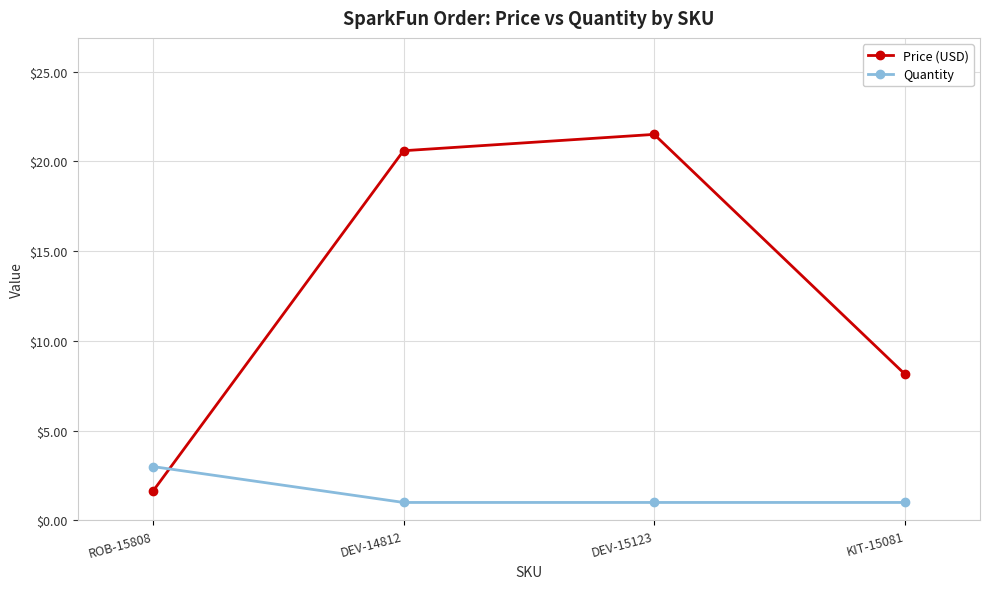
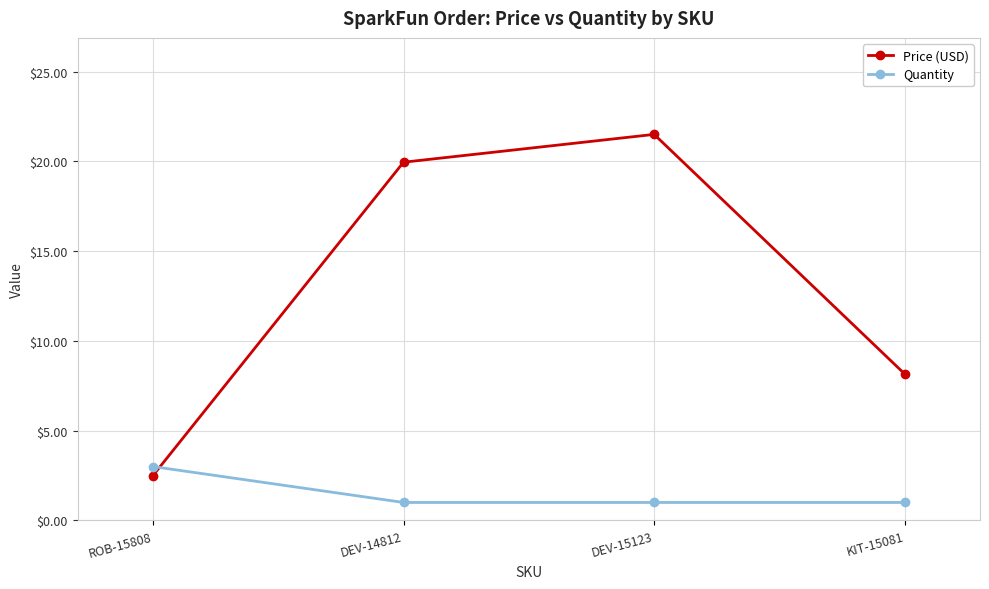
Price (USD), ROB-15808: $1.6 -> $2.5
Price (USD), DEV-14812: $20.6 -> $20.0
